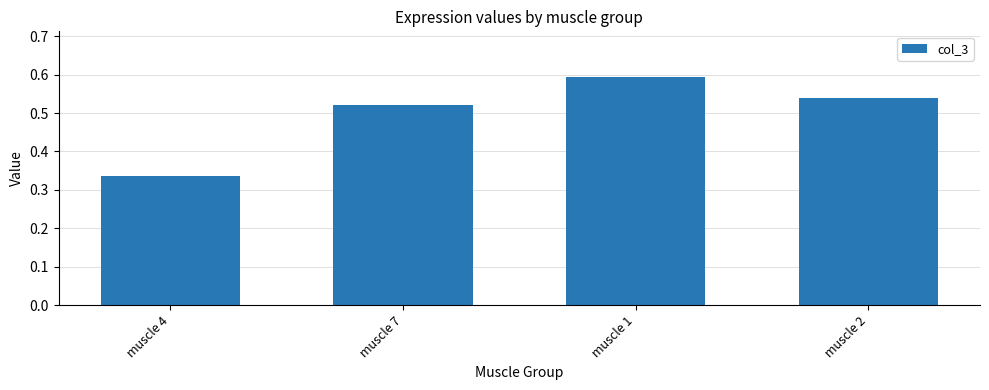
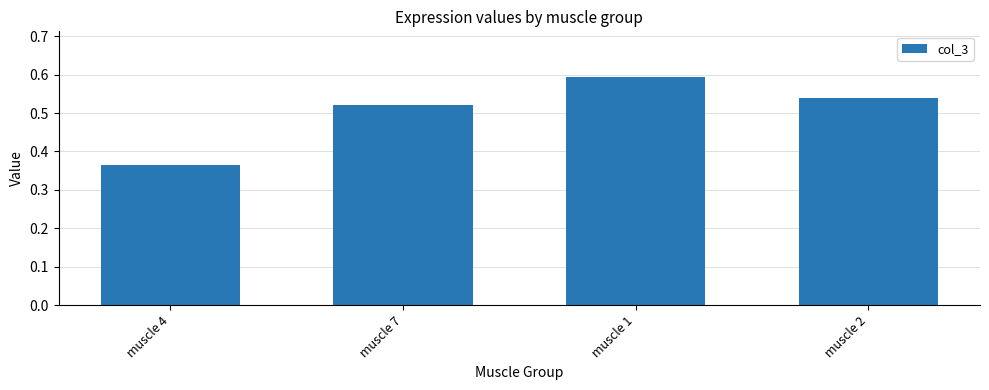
muscle 4: 0.34 -> 0.36
